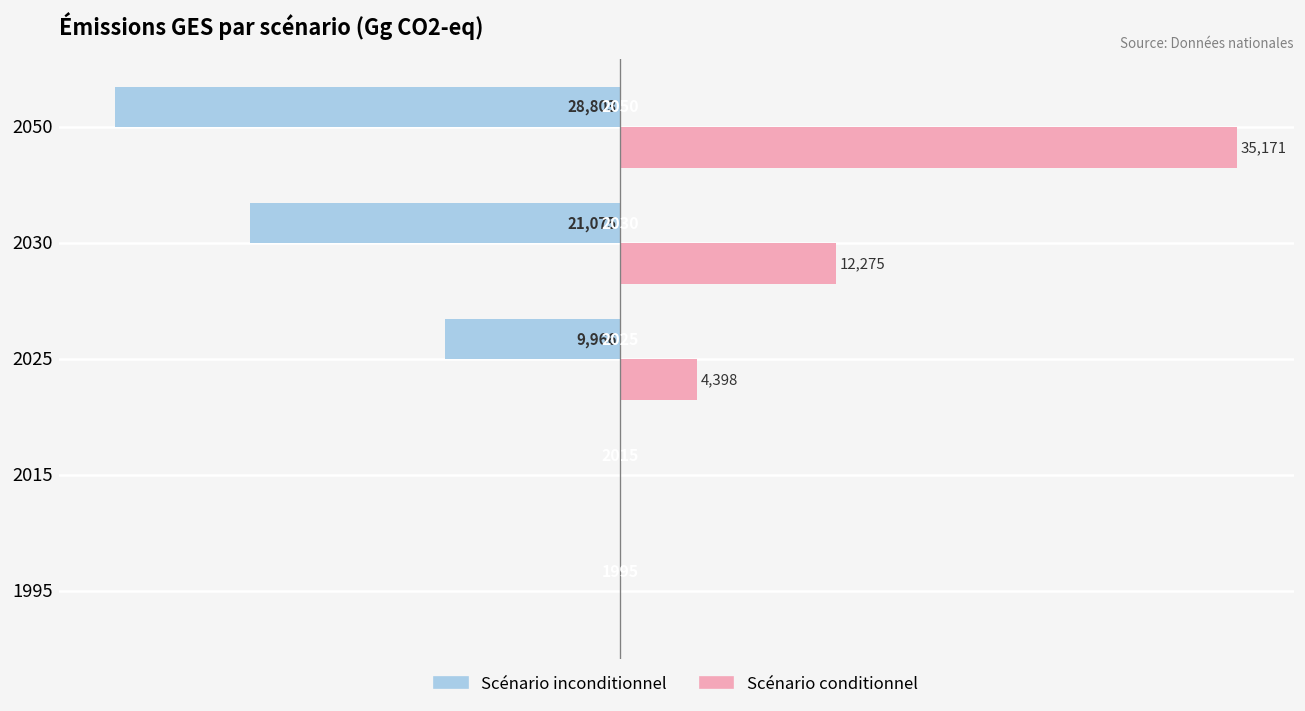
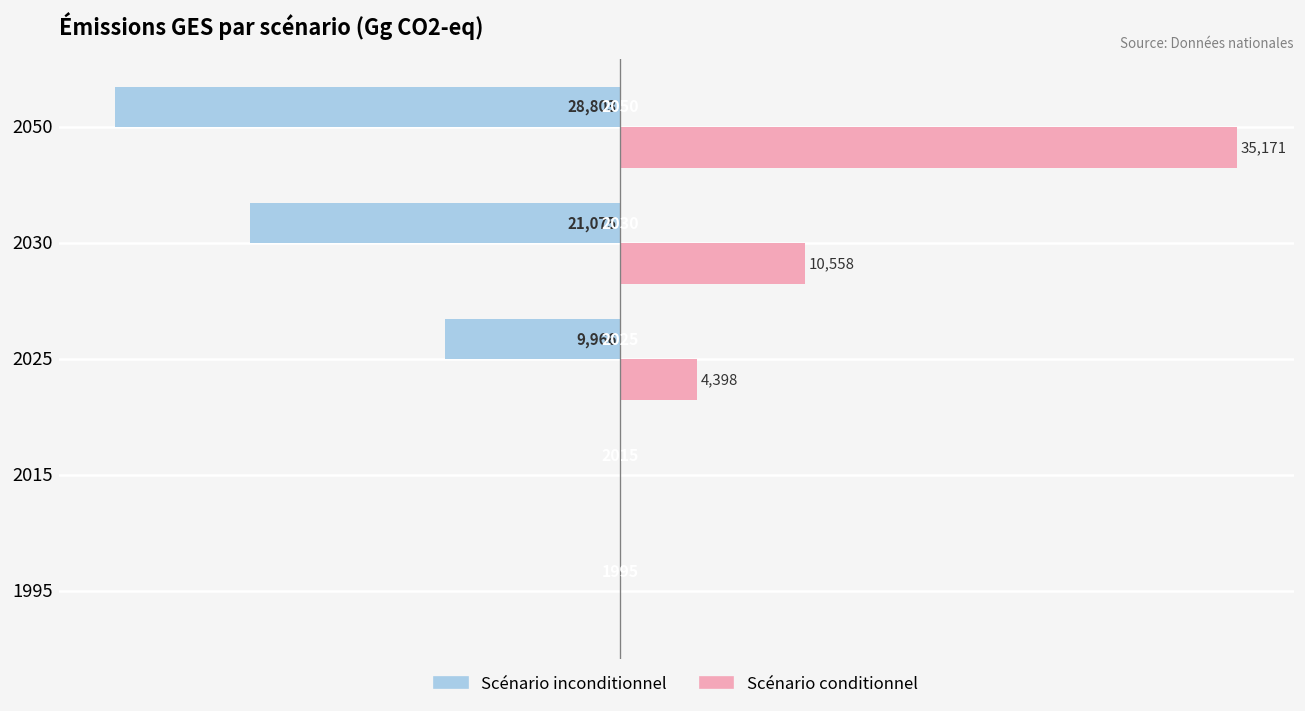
Scénario conditionnel, 2030: 12,275 -> 10,558
